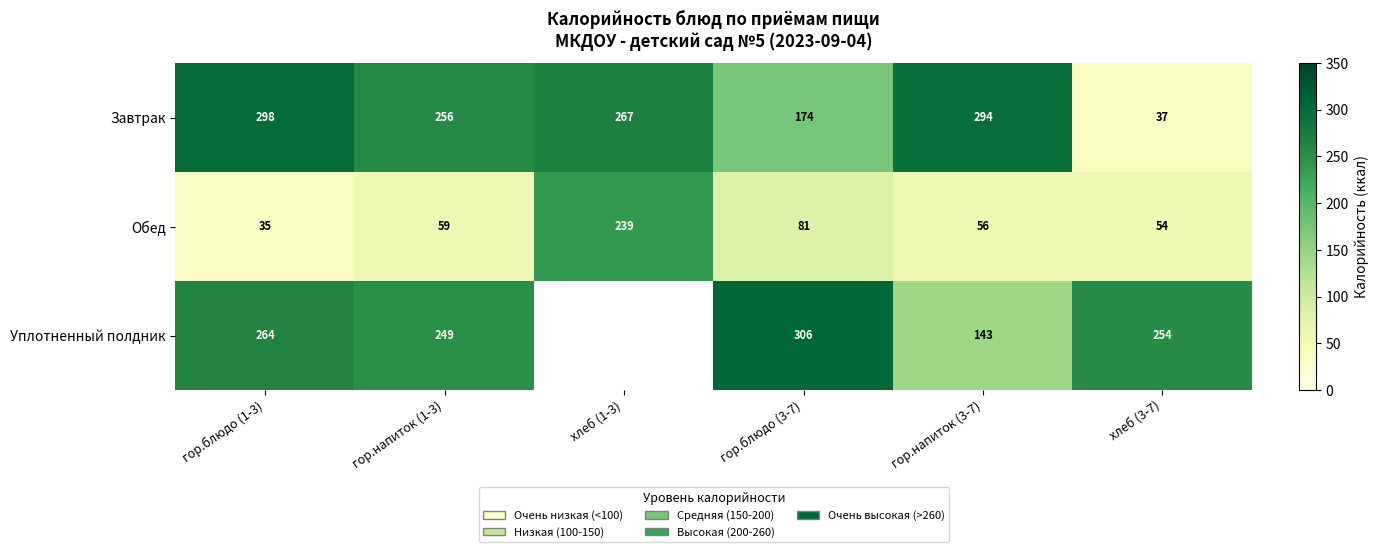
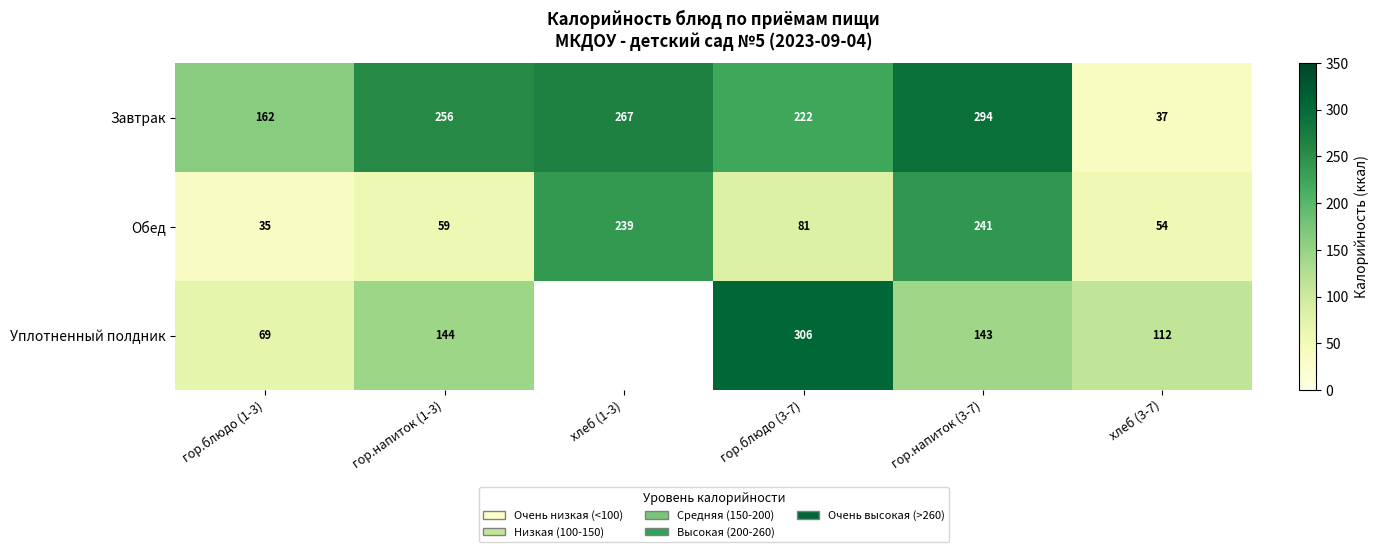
Завтрак, гор.блюдо (1-3): 298 -> 162
Завтрак, гор.блюдо (3-7): 174 -> 222
Обед, гор.напиток (3-7): 56 -> 241
Уплотненный полдник, гор.блюдо (1-3): 264 -> 69
Уплотненный полдник, гор.напиток (1-3): 249 -> 144
Уплотненный полдник, хлеб (3-7): 254 -> 112
